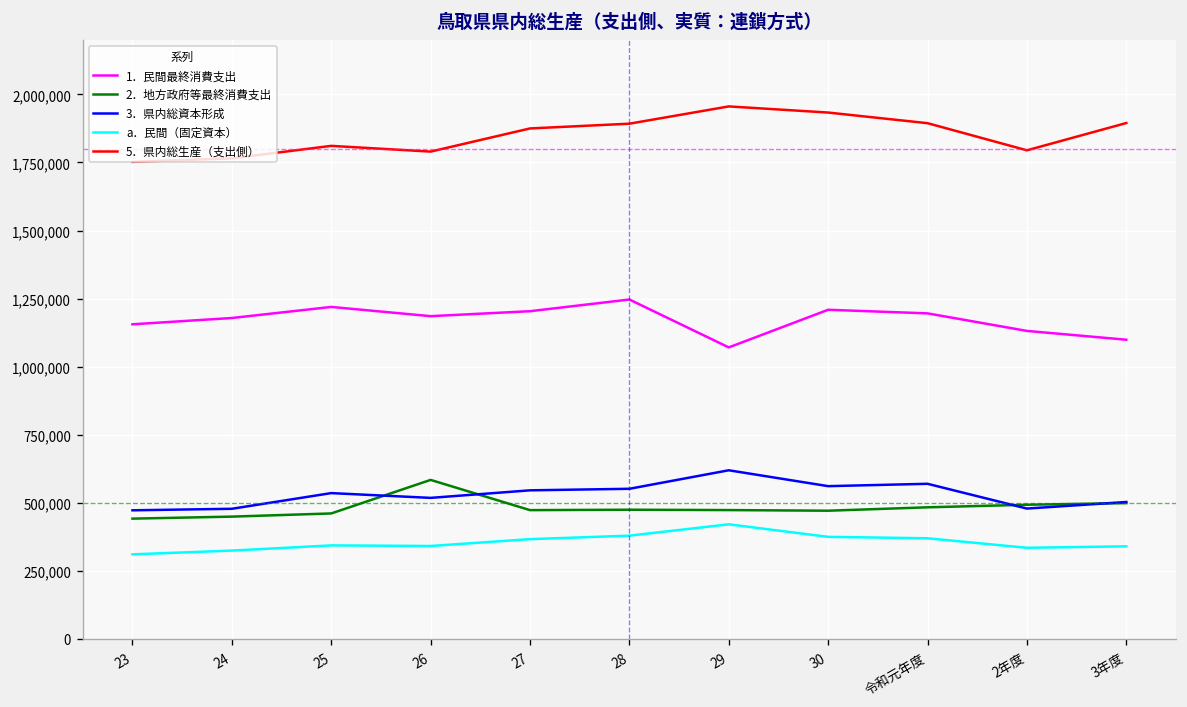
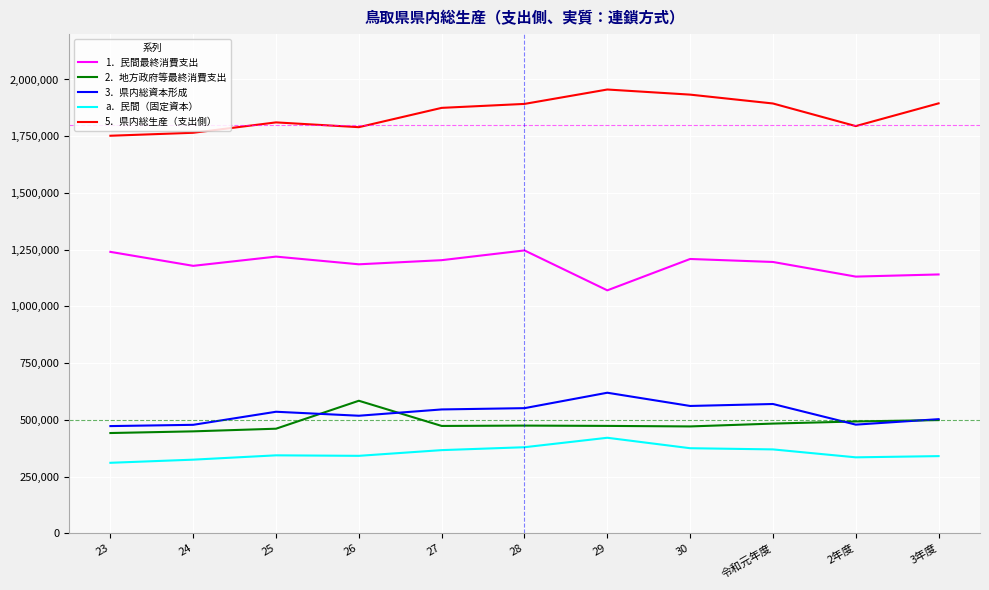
1．民間最終消費支出, 23: 1,160,000 -> 1,240,000
1．民間最終消費支出, 3年度: 1,100,000 -> 1,140,000
